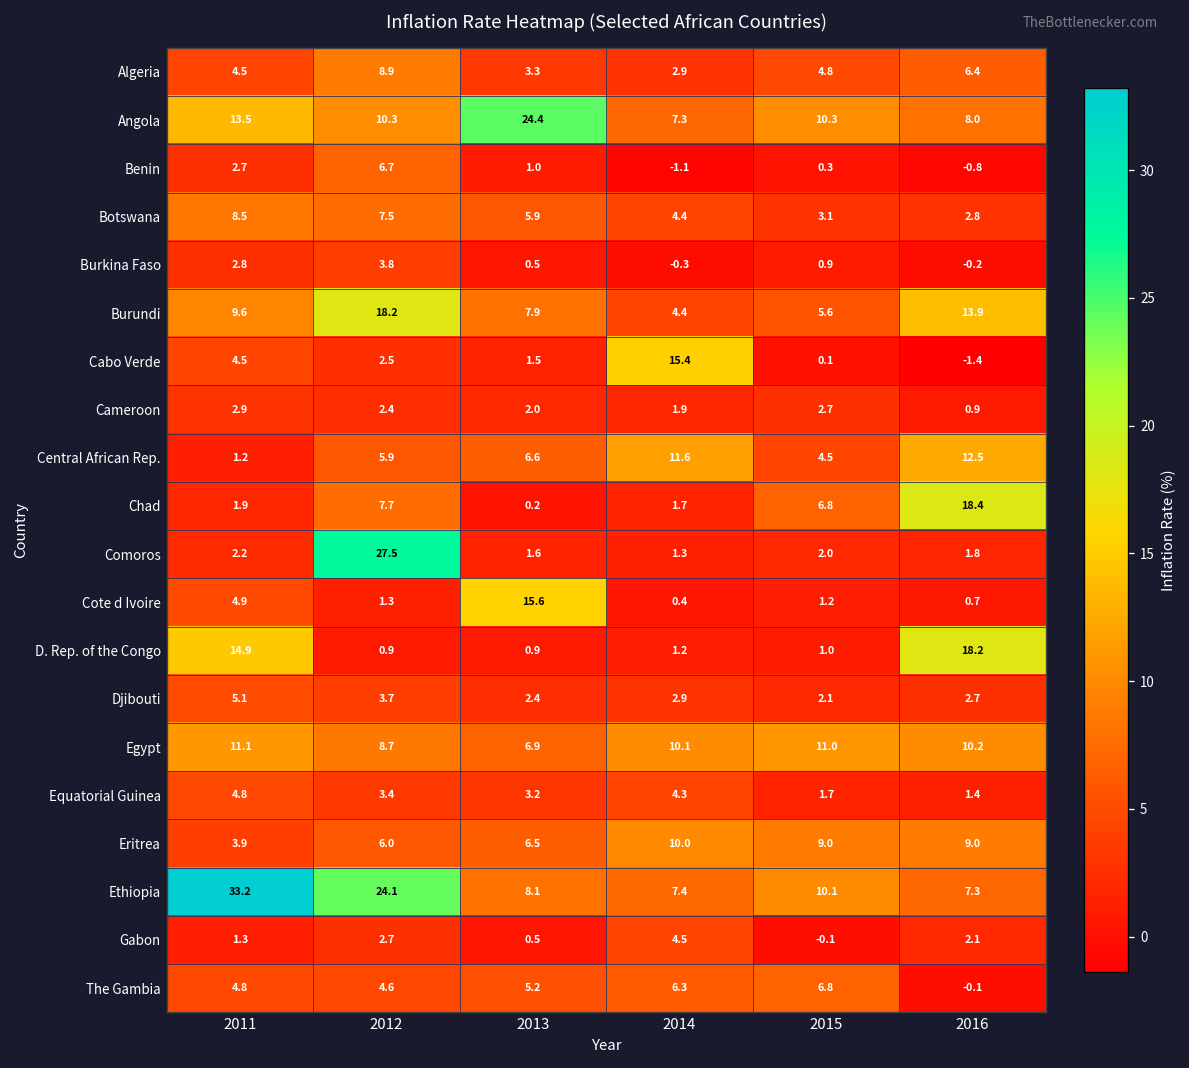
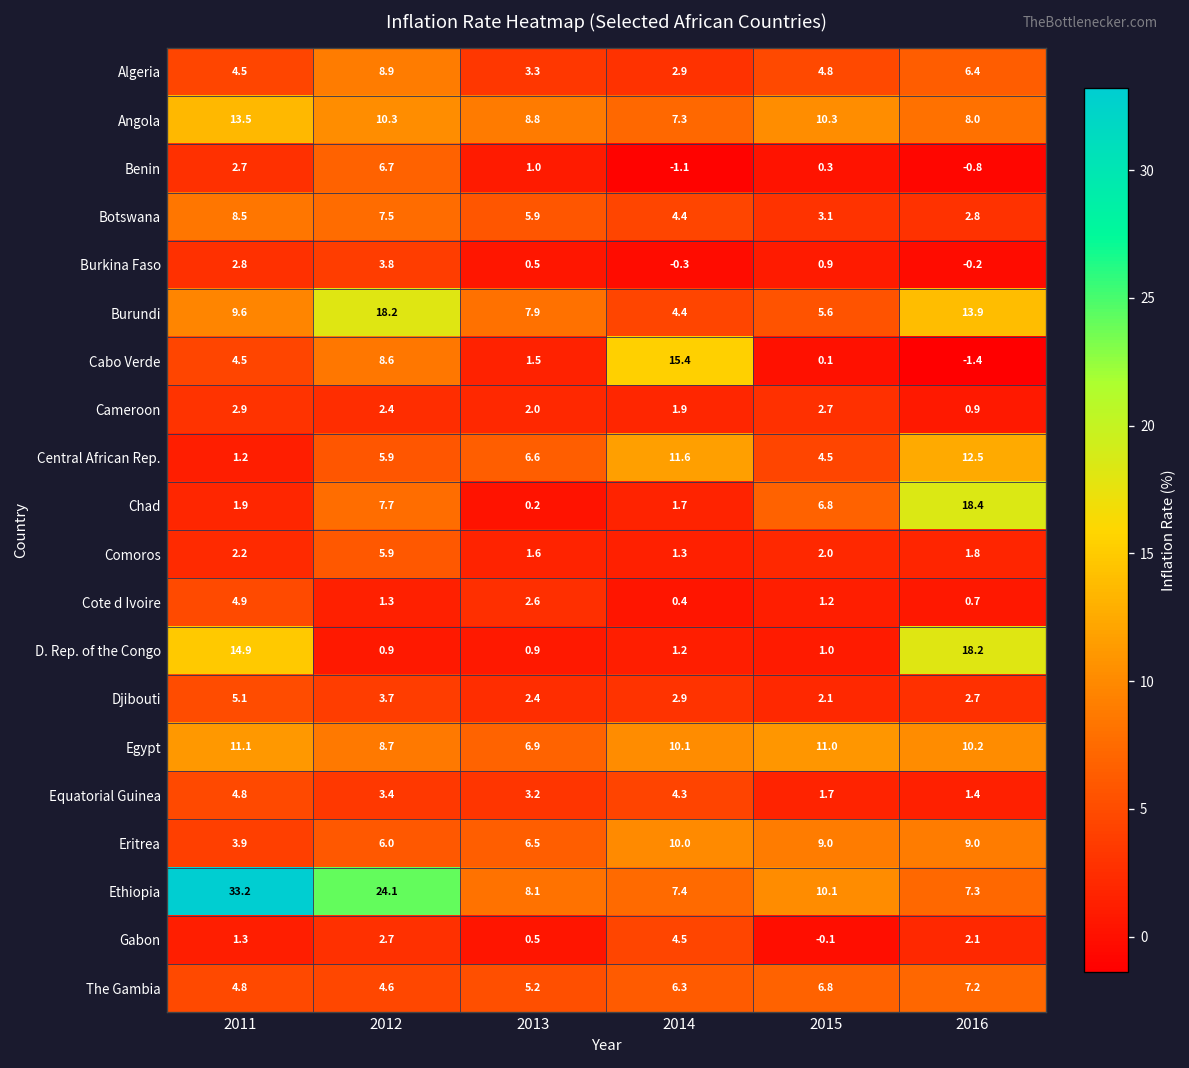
Angola, 2013: 24.4 -> 8.8
Cabo Verde, 2012: 2.5 -> 8.6
Comoros, 2012: 27.5 -> 5.9
Cote d Ivoire, 2013: 15.6 -> 2.6
The Gambia, 2016: -0.1 -> 7.2
